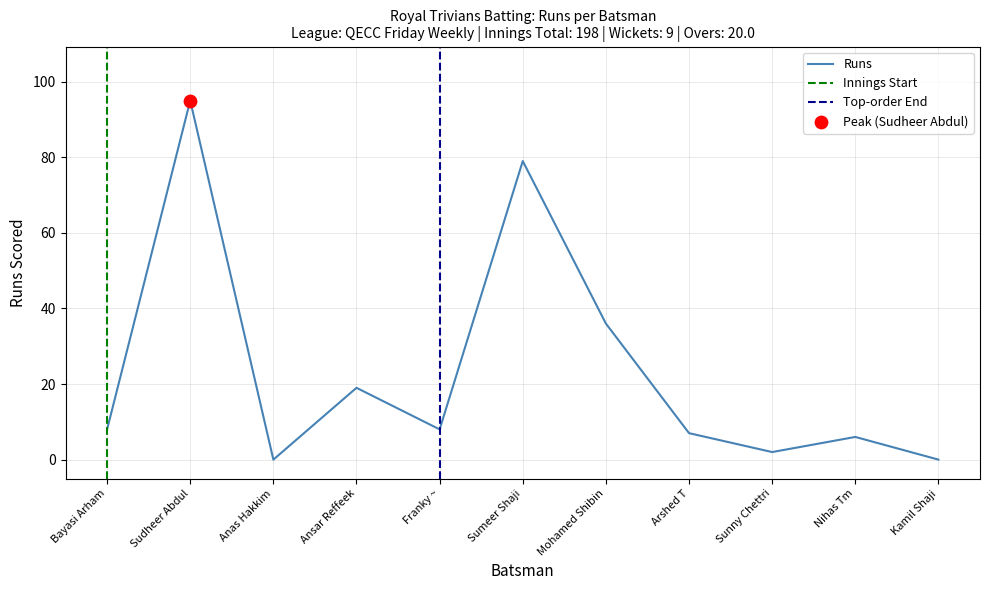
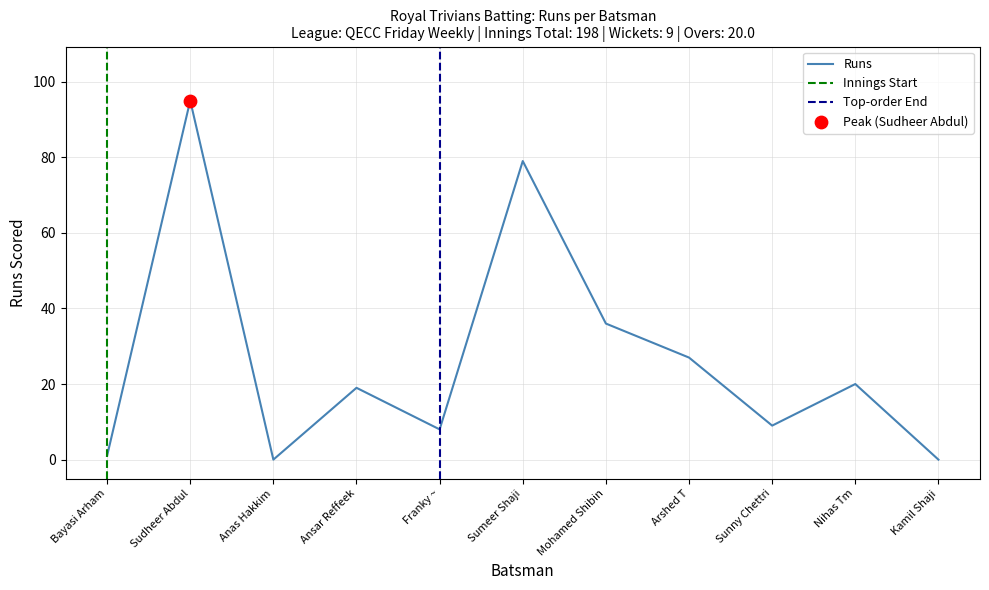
Runs, Bayasi Arham: 8 -> 1
Runs, Arshed T: 7 -> 27
Runs, Sunny Chettri: 2 -> 9
Runs, Nihas Tm: 6 -> 20
